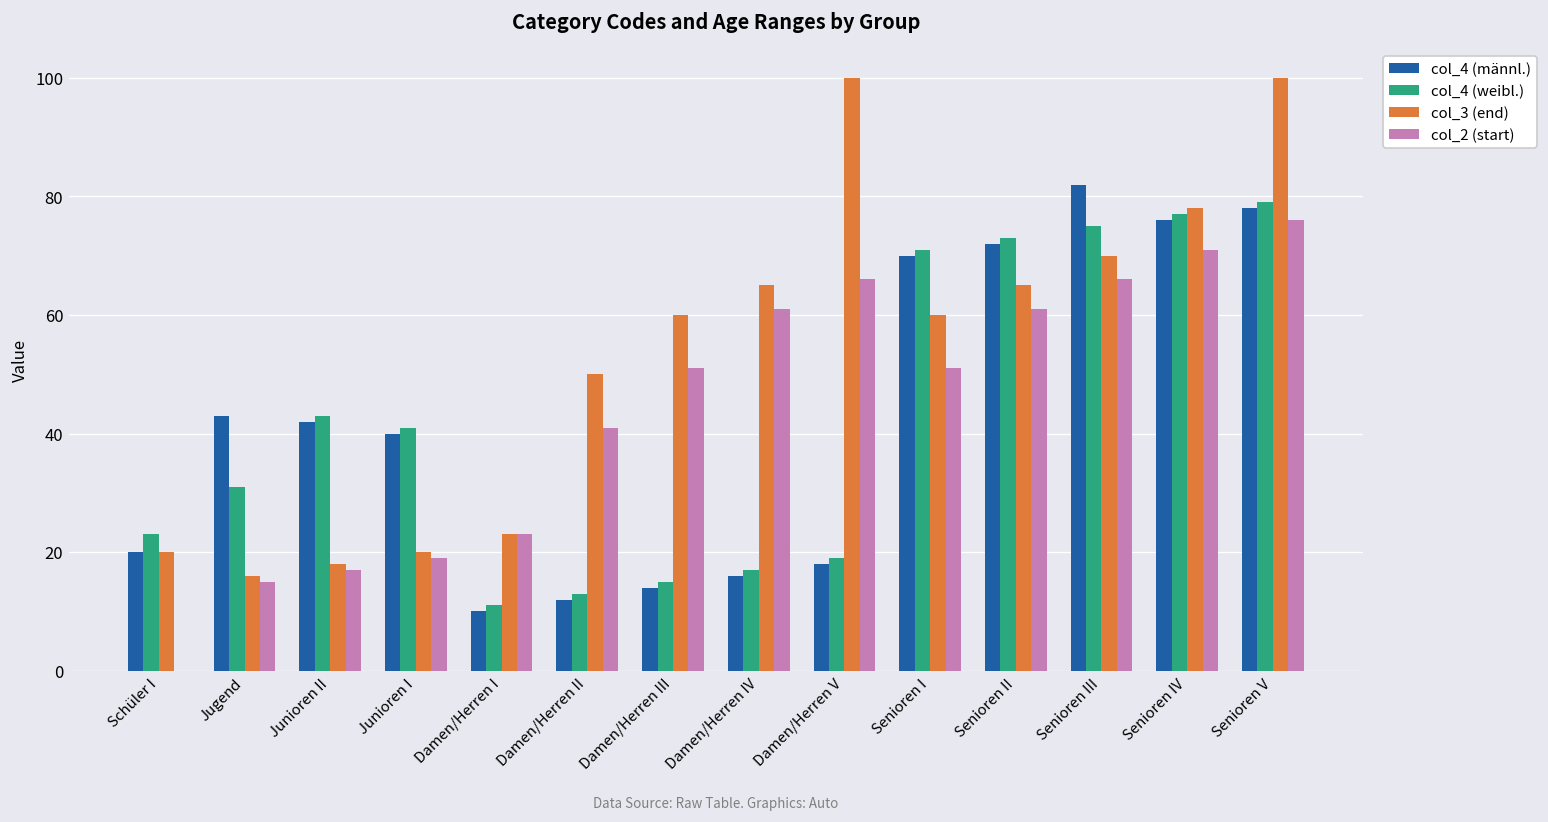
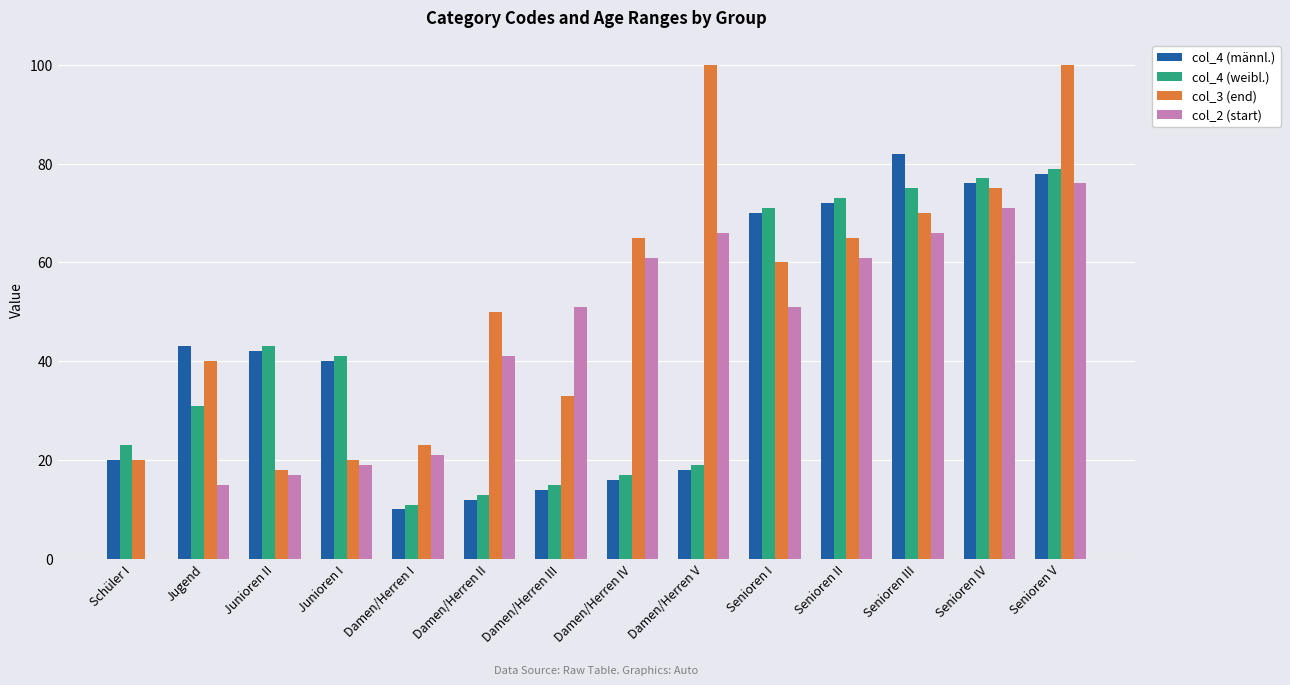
col_3 (end), Jugend: 16 -> 40
col_2 (start), Damen/Herren I: 23 -> 21
col_3 (end), Damen/Herren III: 60 -> 33
col_3 (end), Senioren IV: 78 -> 75
